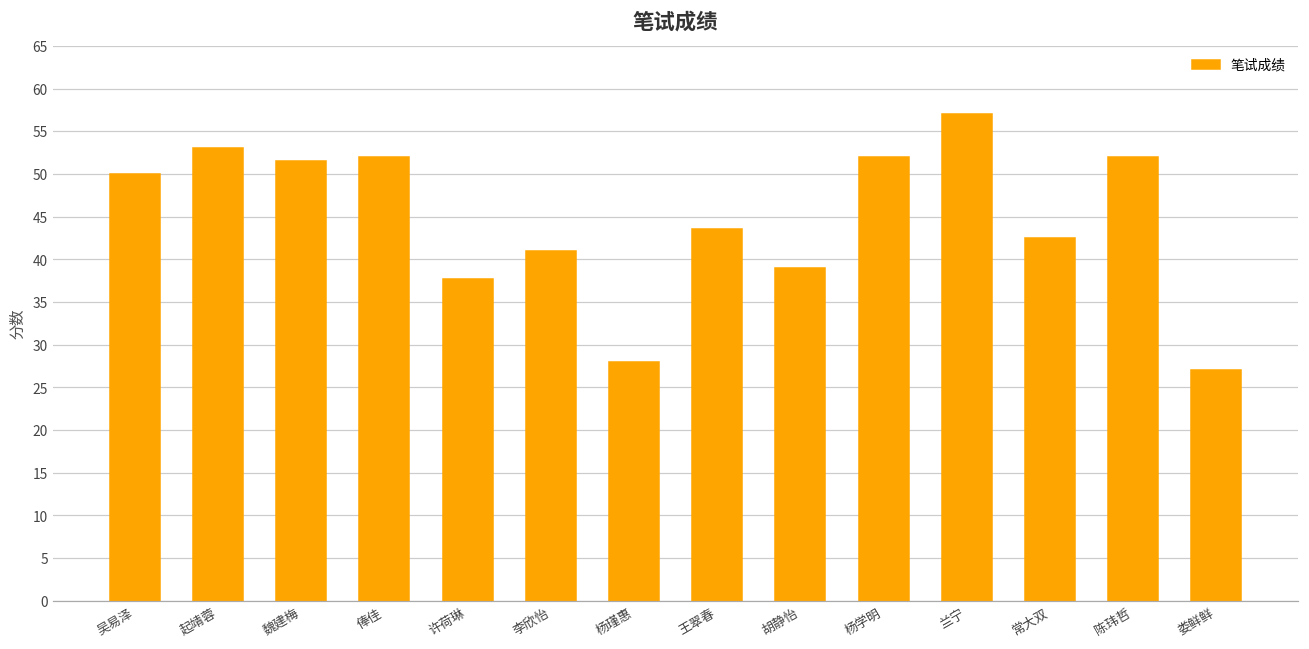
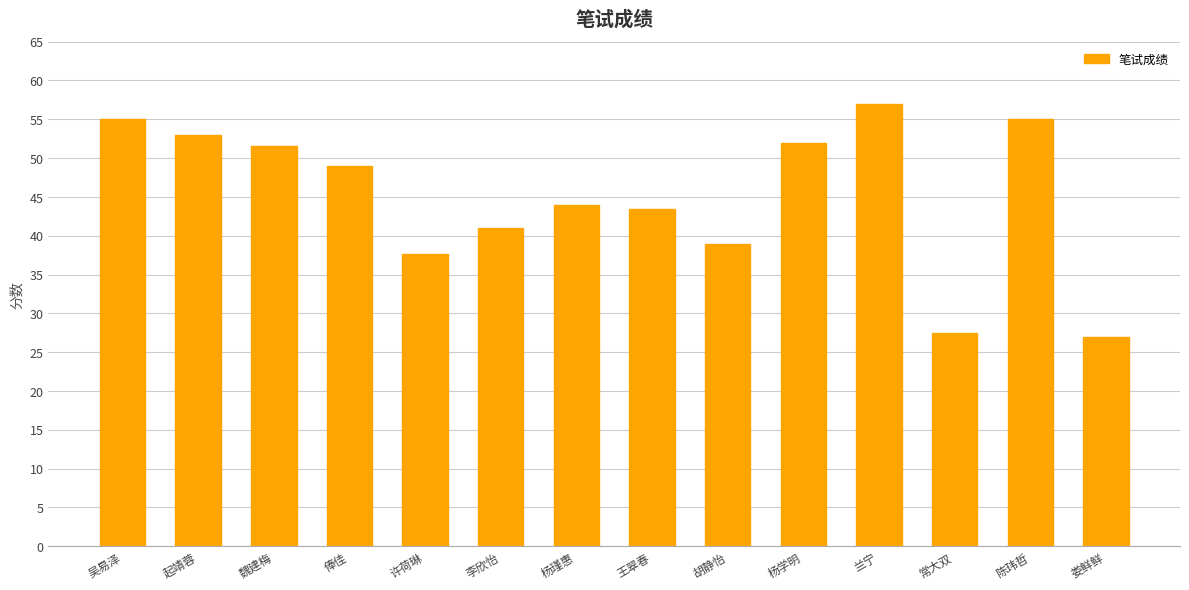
吴易泽: 50 -> 55
俸佳: 52 -> 49
杨瑾惠: 28 -> 44
常大双: 43 -> 28
陈玮哲: 52 -> 55
